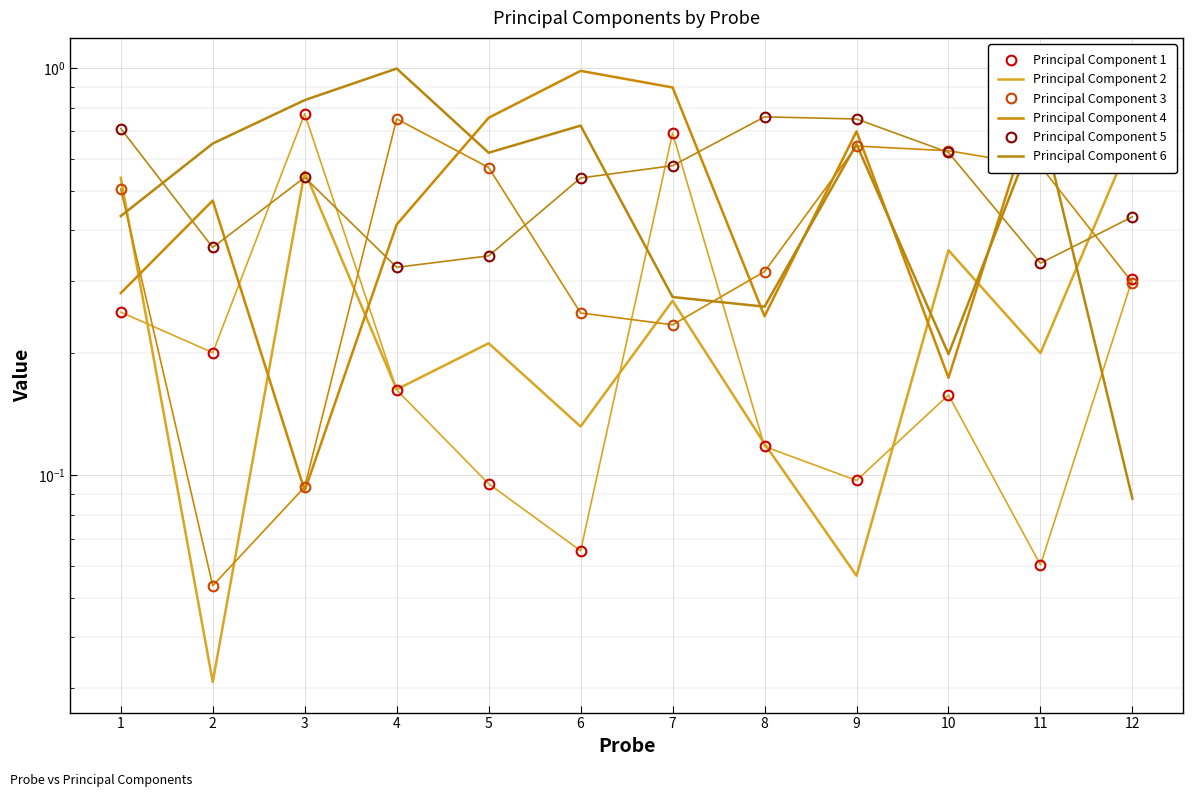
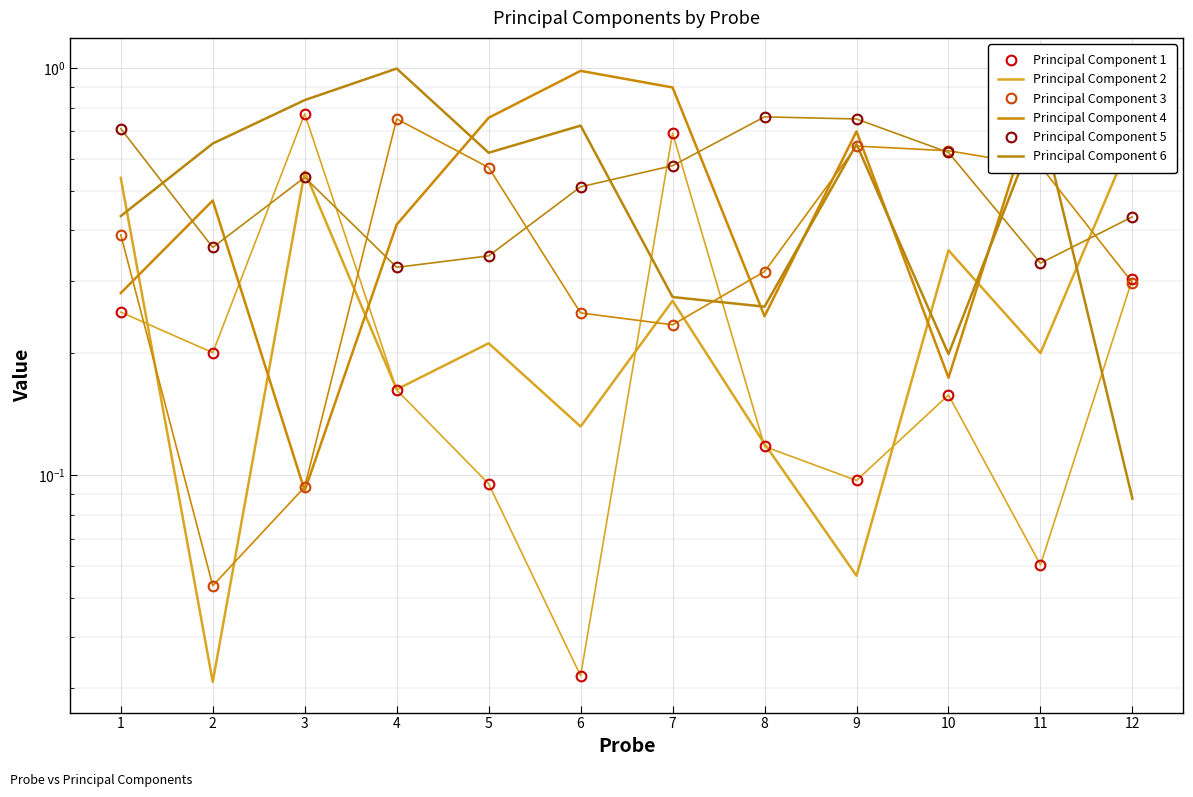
Principal Component 3, 1: 0.51 -> 0.39
Principal Component 1, 6: 0.065 -> 0.032
Principal Component 5, 6: 0.54 -> 0.51
